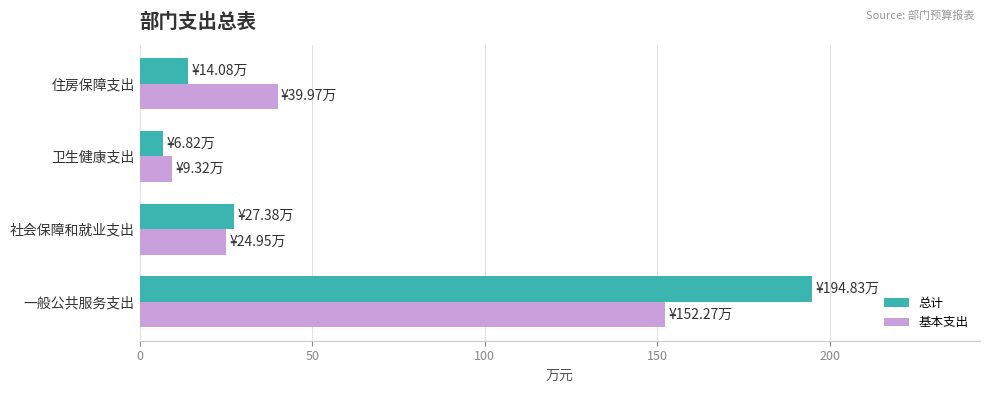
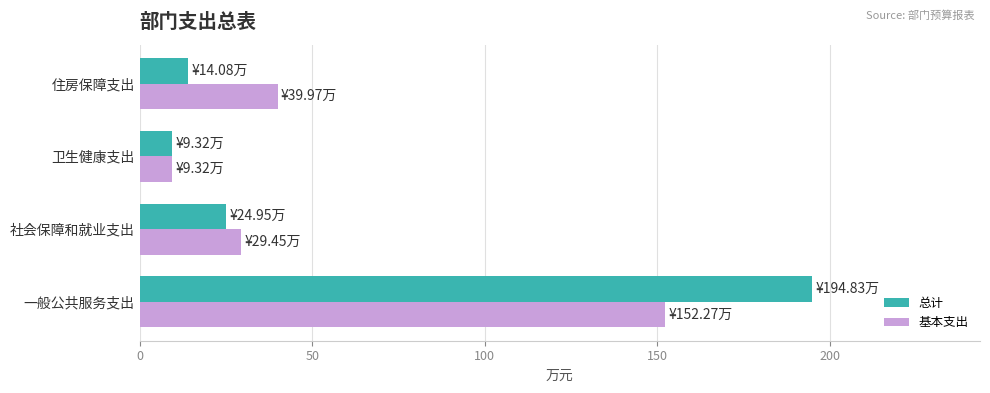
总计, 卫生健康支出: ¥6.82万 -> ¥9.32万
总计, 社会保障和就业支出: ¥27.38万 -> ¥24.95万
基本支出, 社会保障和就业支出: ¥24.95万 -> ¥29.45万
